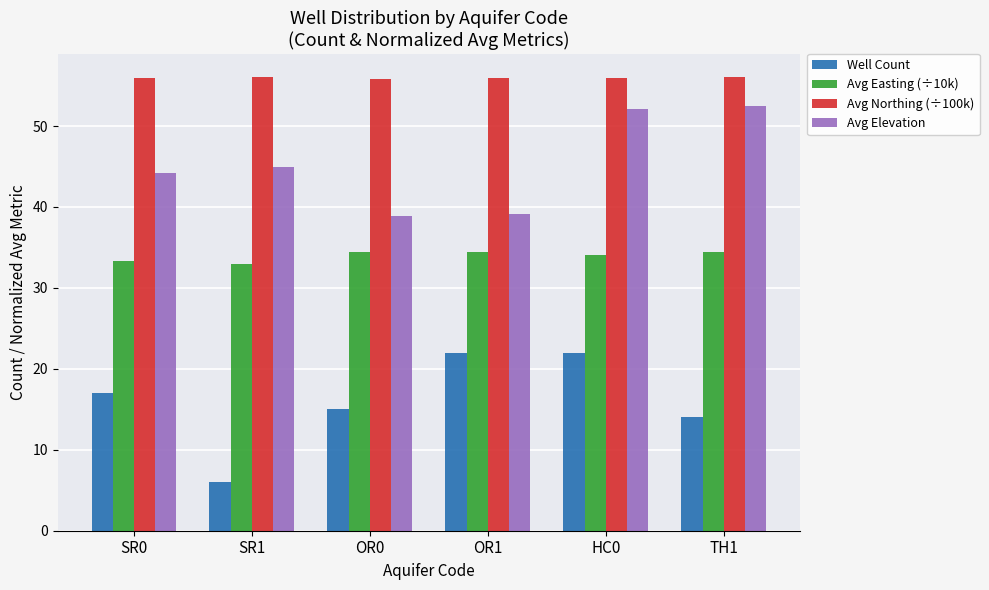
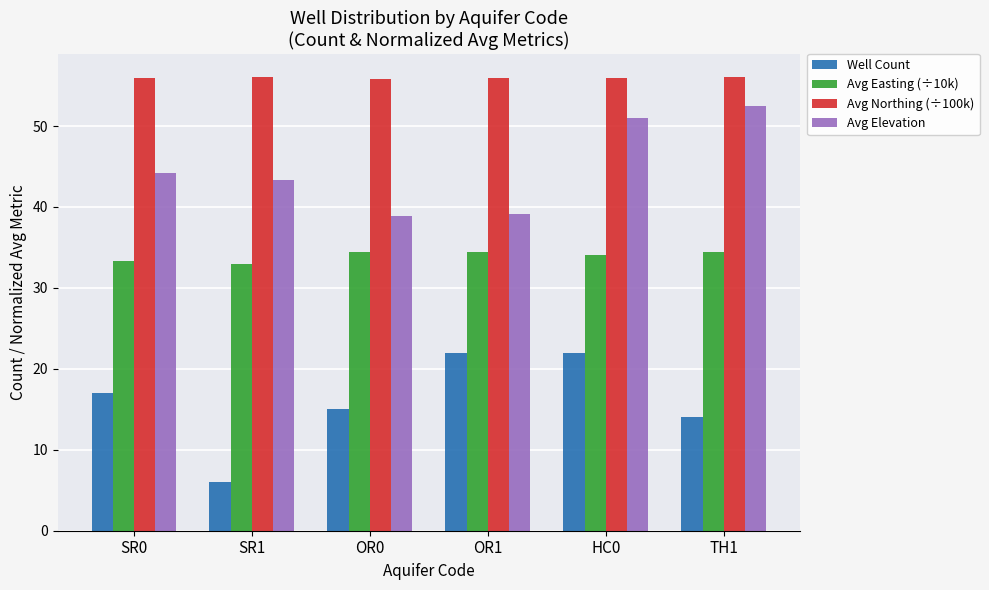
Avg Elevation, SR1: 45 -> 43
Avg Elevation, HC0: 52 -> 51
